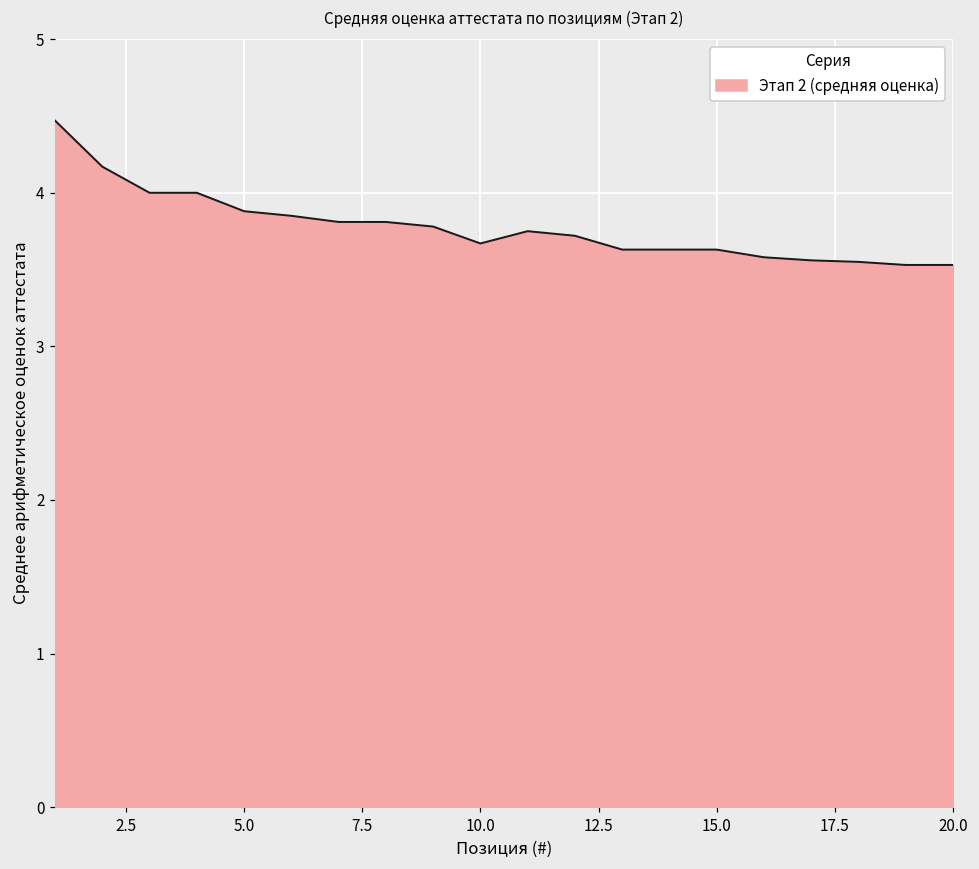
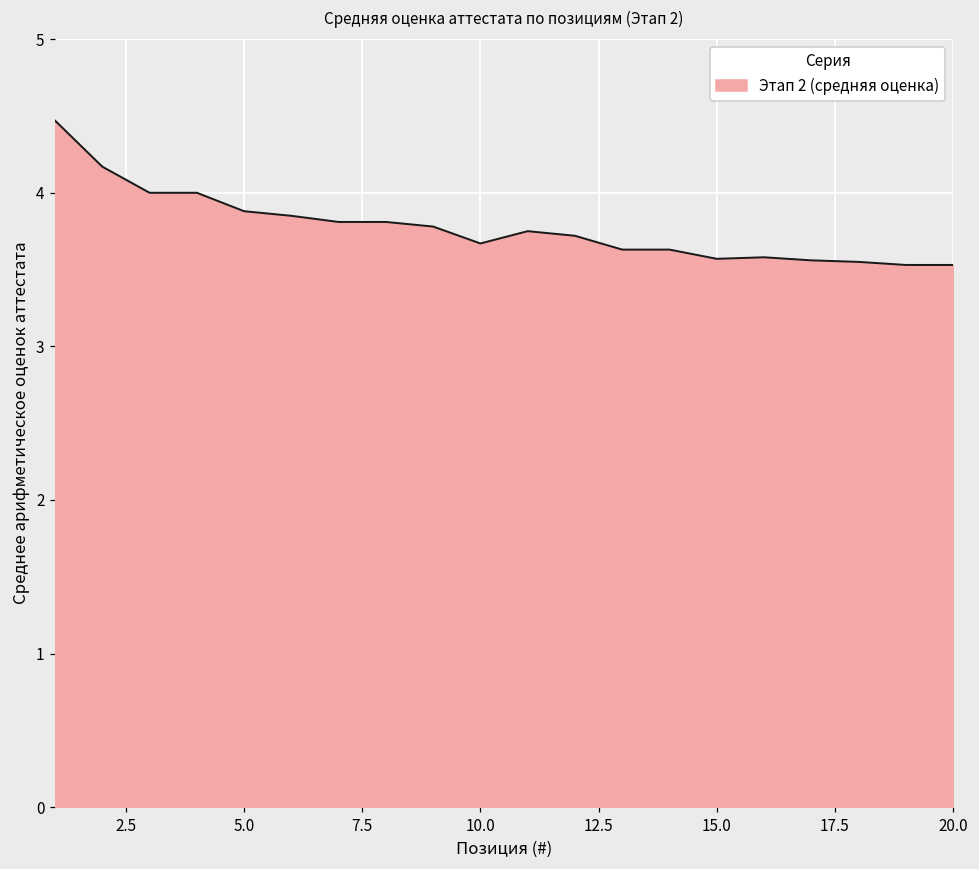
15.0: 3.63 -> 3.57
